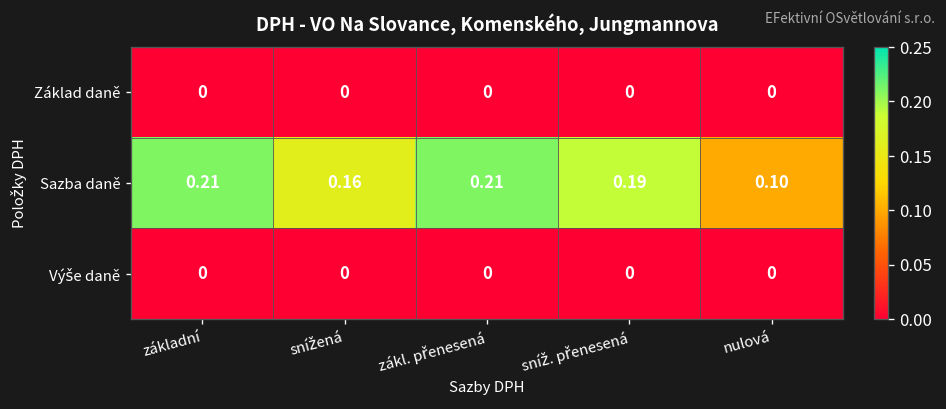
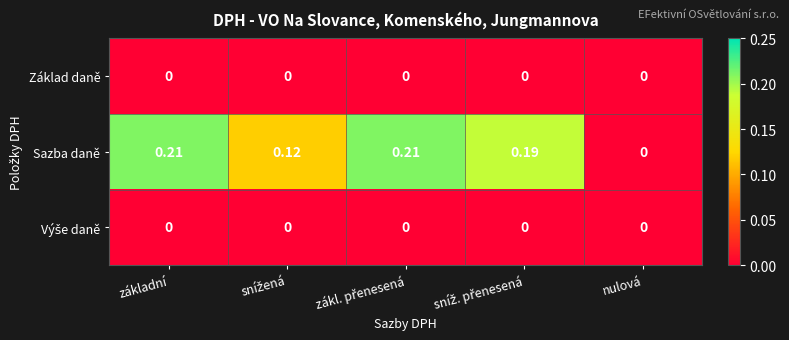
Sazba daně, snížená: 0.16 -> 0.12
Sazba daně, nulová: 0.10 -> 0
